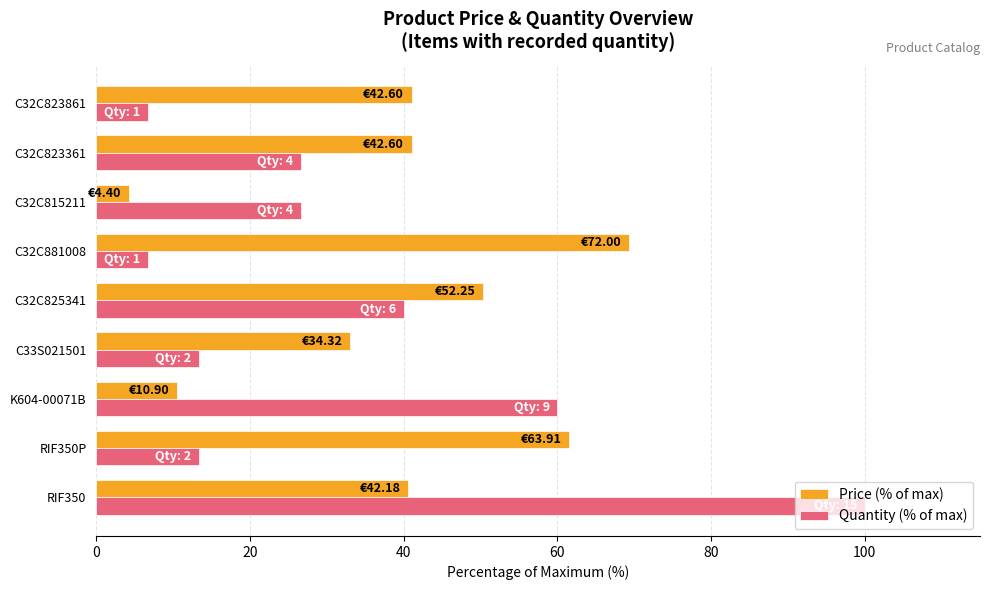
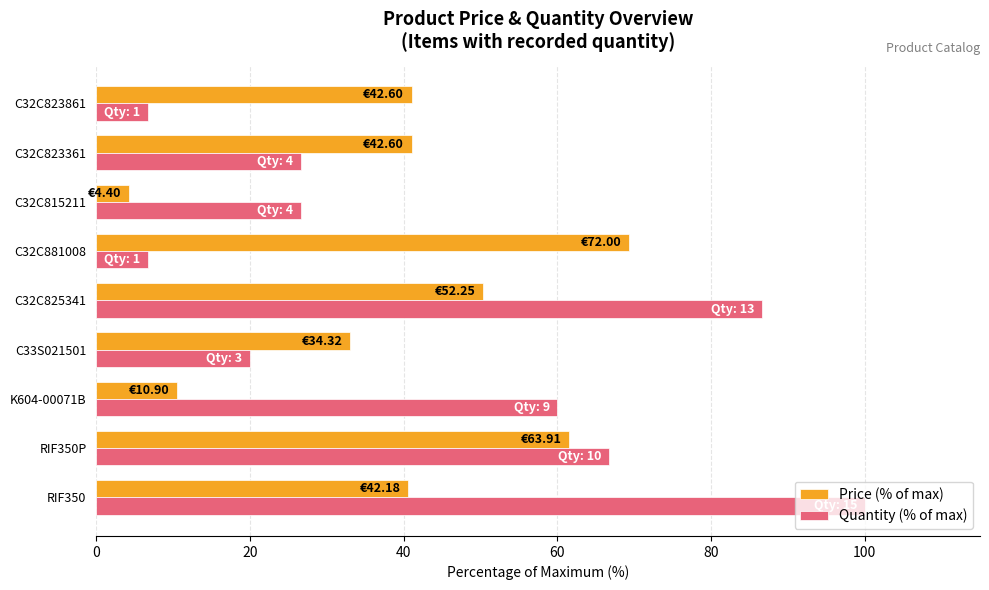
Quantity (% of max), C32C825341: 6 -> 13
Quantity (% of max), C33S021501: 2 -> 3
Quantity (% of max), RIF350P: 2 -> 10
